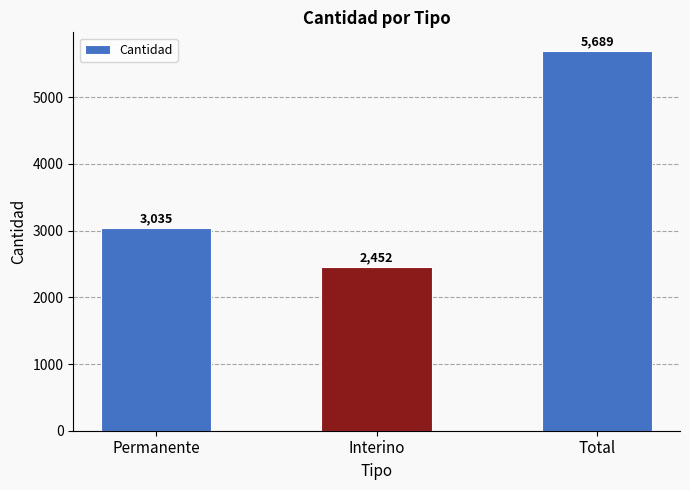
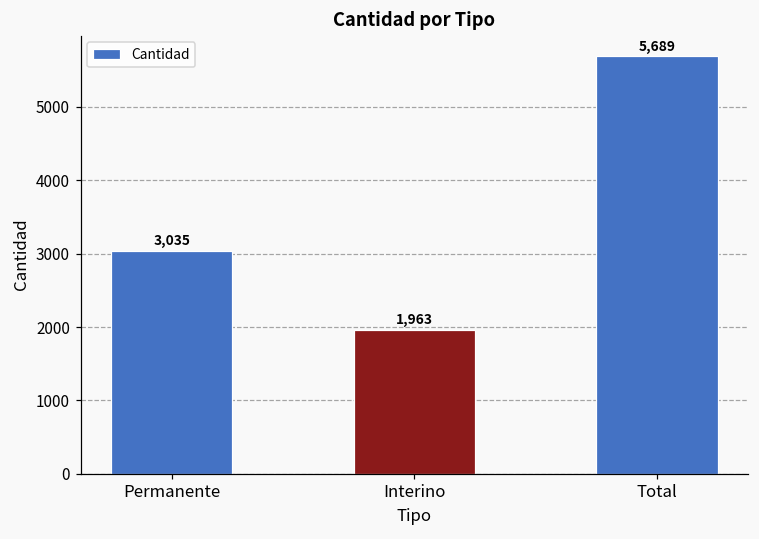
Interino: 2,452 -> 1,963
